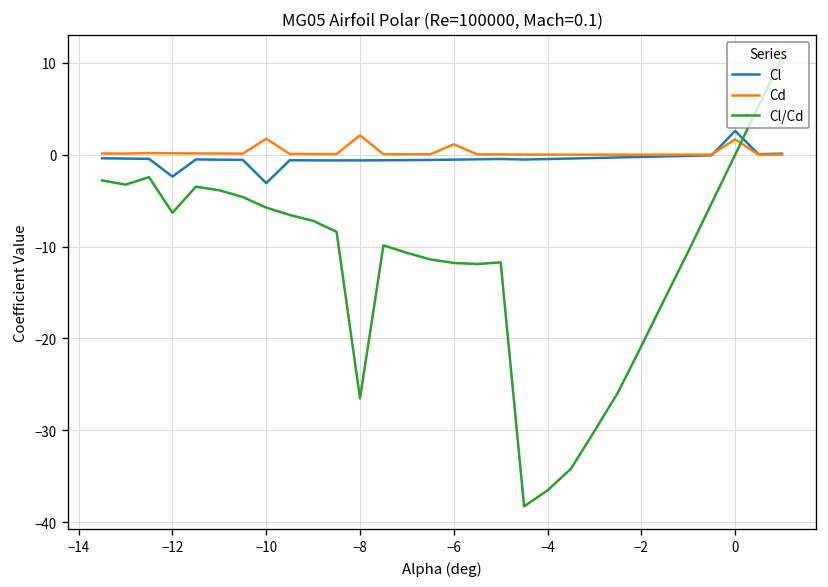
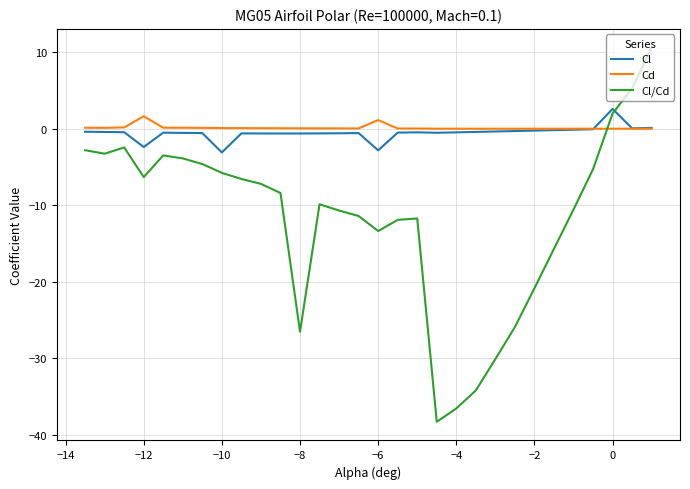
Cd, −12: 0 -> 2
Cd, −10: 2 -> 0
Cd, −8: 2 -> 0
Cl, −6: -1 -> -3
Cl/Cd, −6: -12 -> -13
Cd, 0: 2 -> 0
Cl/Cd, 0: 0 -> 2
